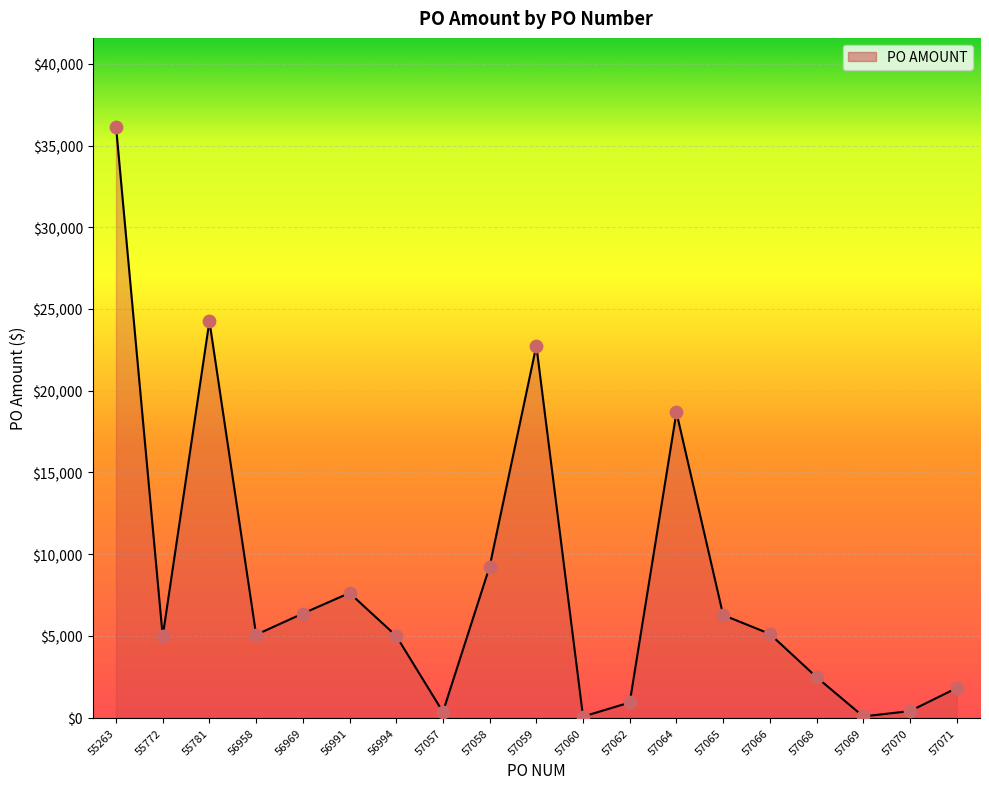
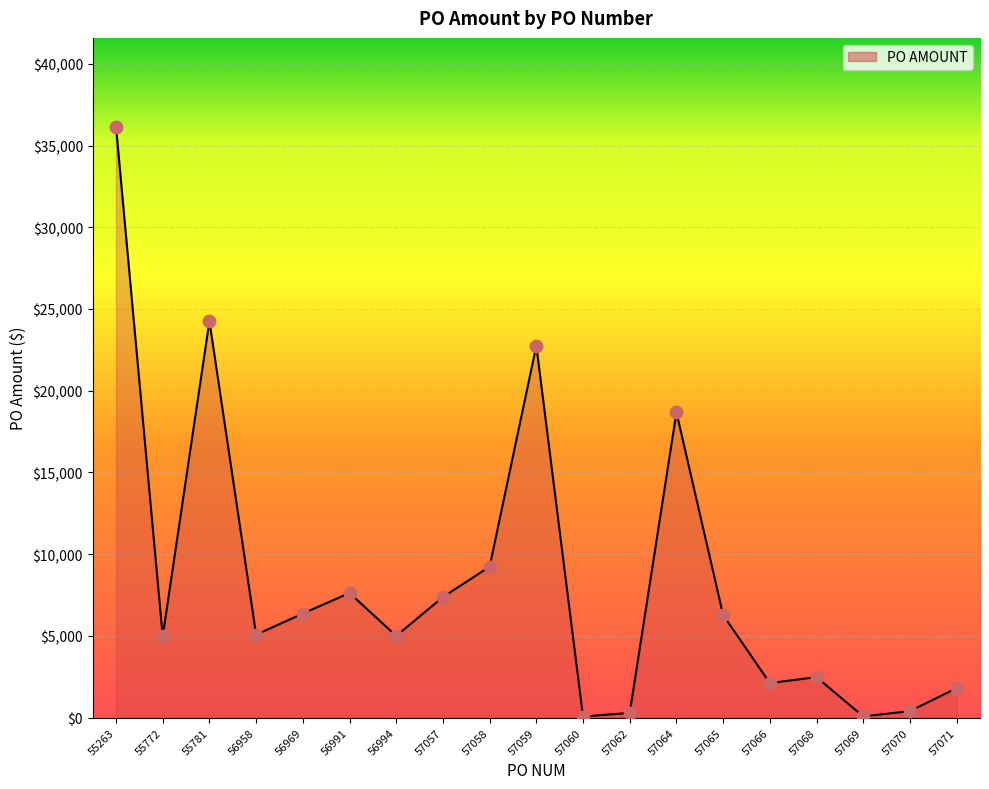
57057: $400 -> $7,400
57062: $900 -> $300
57066: $5,100 -> $2,100
